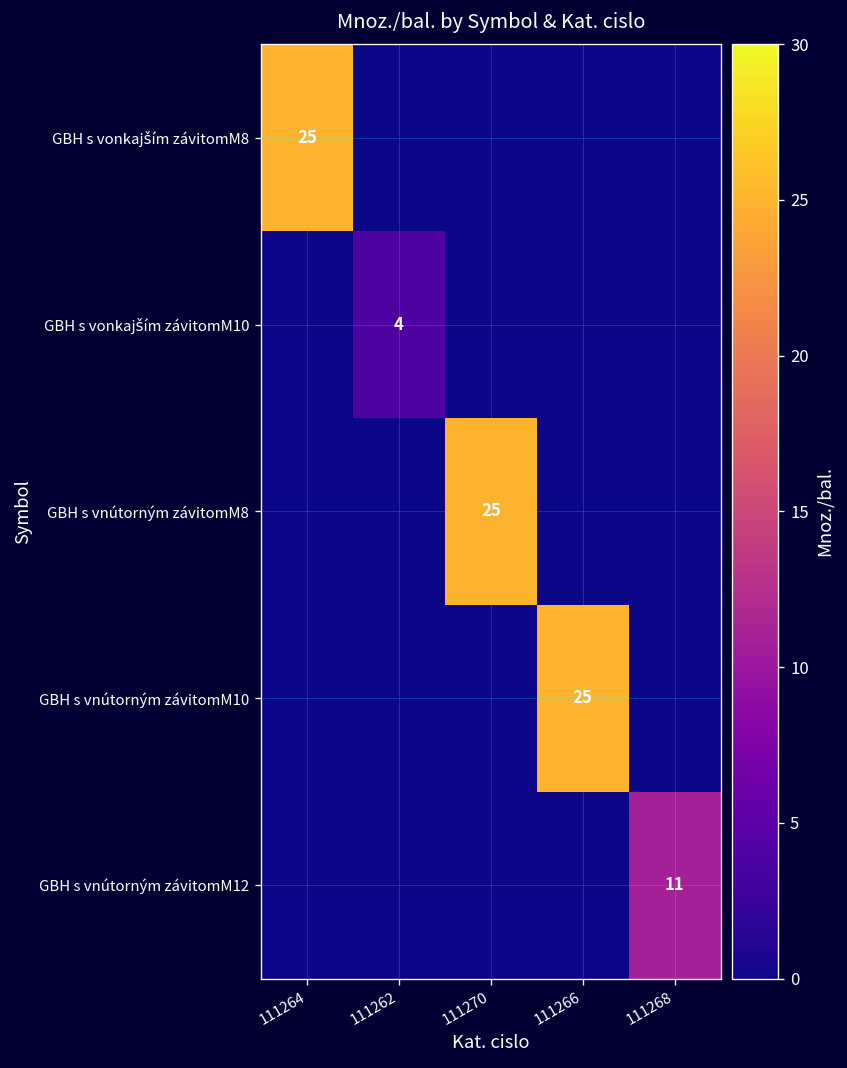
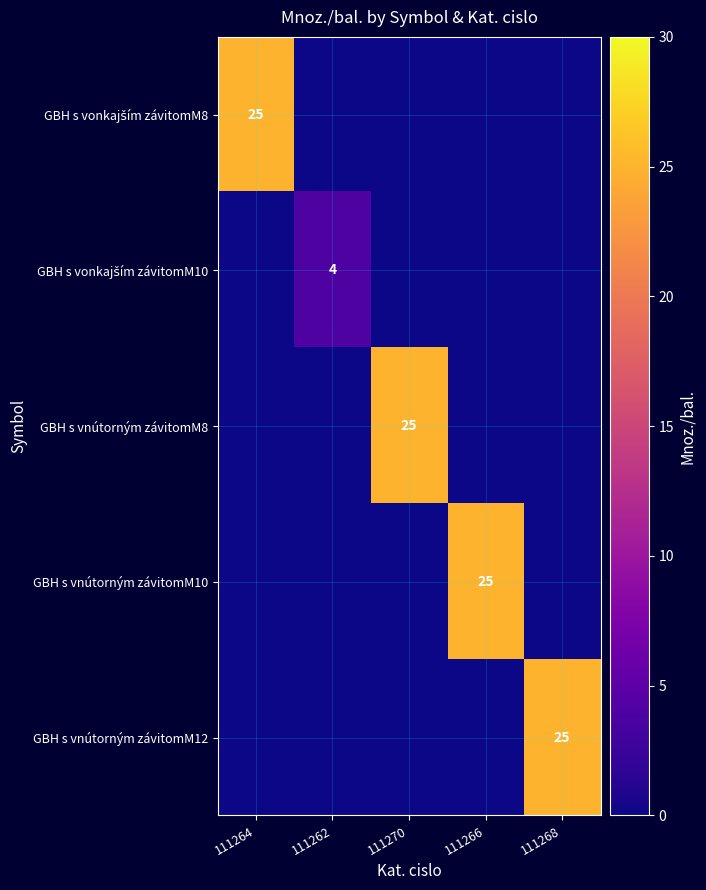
GBH s vnútorným závitomM12, 111268: 11 -> 25
